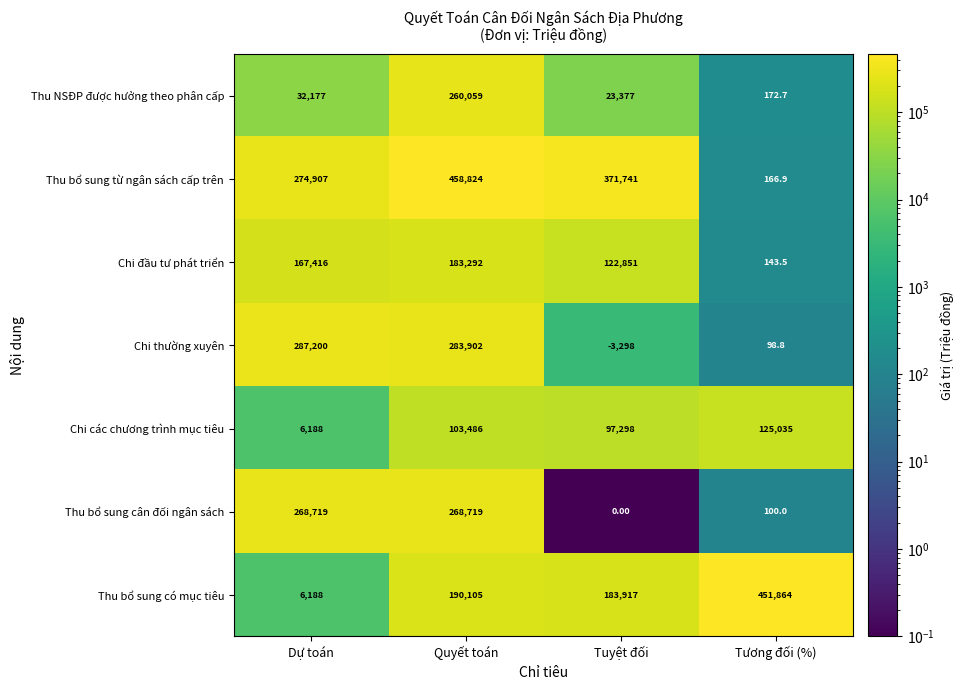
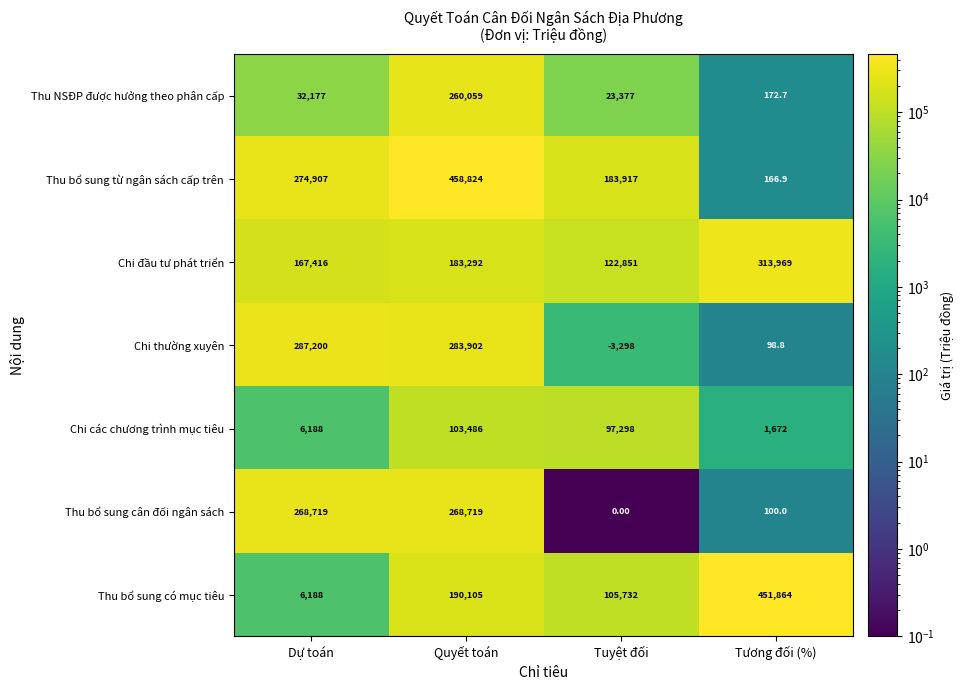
Thu bổ sung từ ngân sách cấp trên, Tuyệt đối: 371,741 -> 183,917
Chi đầu tư phát triển, Tương đối (%): 143.5 -> 313,969
Chi các chương trình mục tiêu, Tương đối (%): 125,035 -> 1,672
Thu bổ sung có mục tiêu, Tuyệt đối: 183,917 -> 105,732
